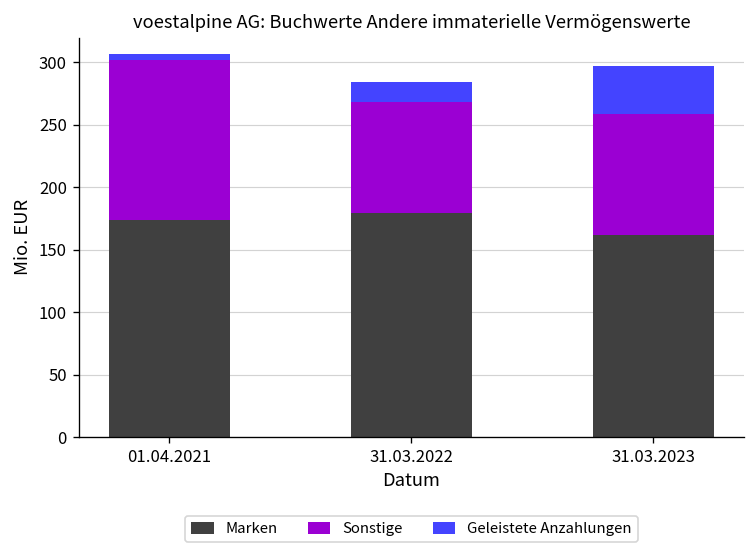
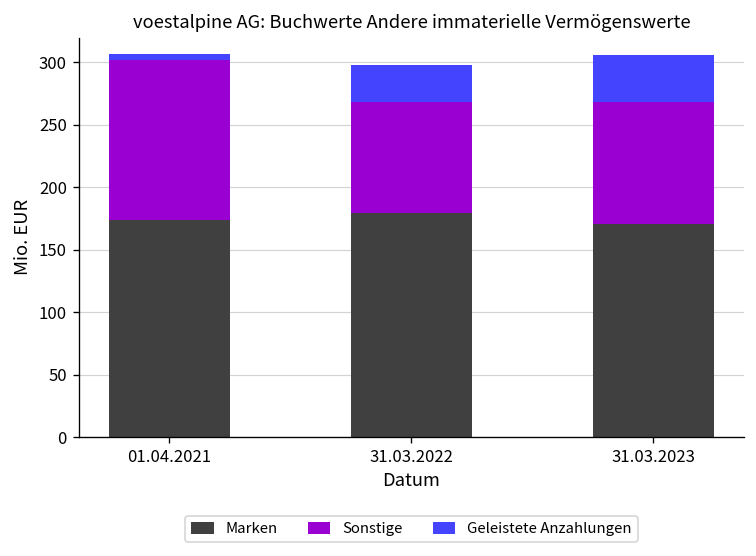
Geleistete Anzahlungen, 31.03.2022: 16 -> 30
Marken, 31.03.2023: 162 -> 171
